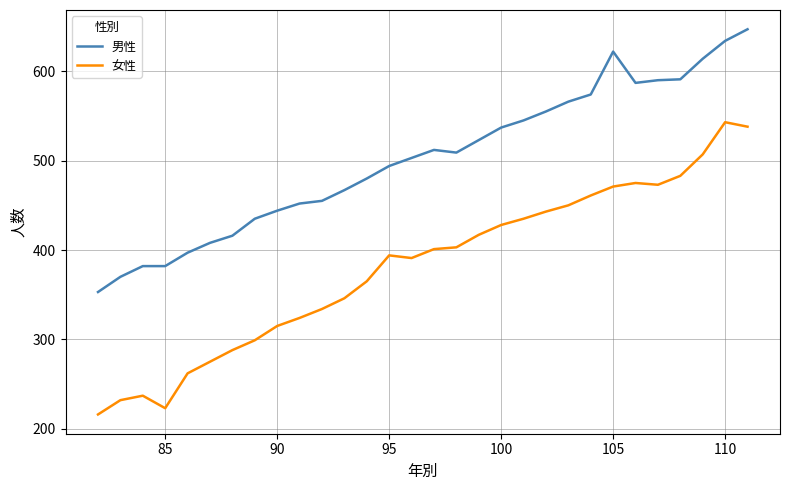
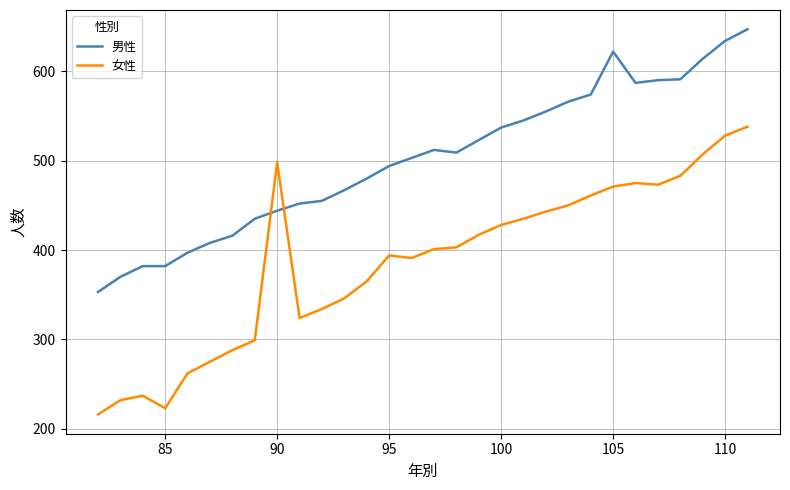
女性, 90: 320 -> 500
女性, 110: 540 -> 530
